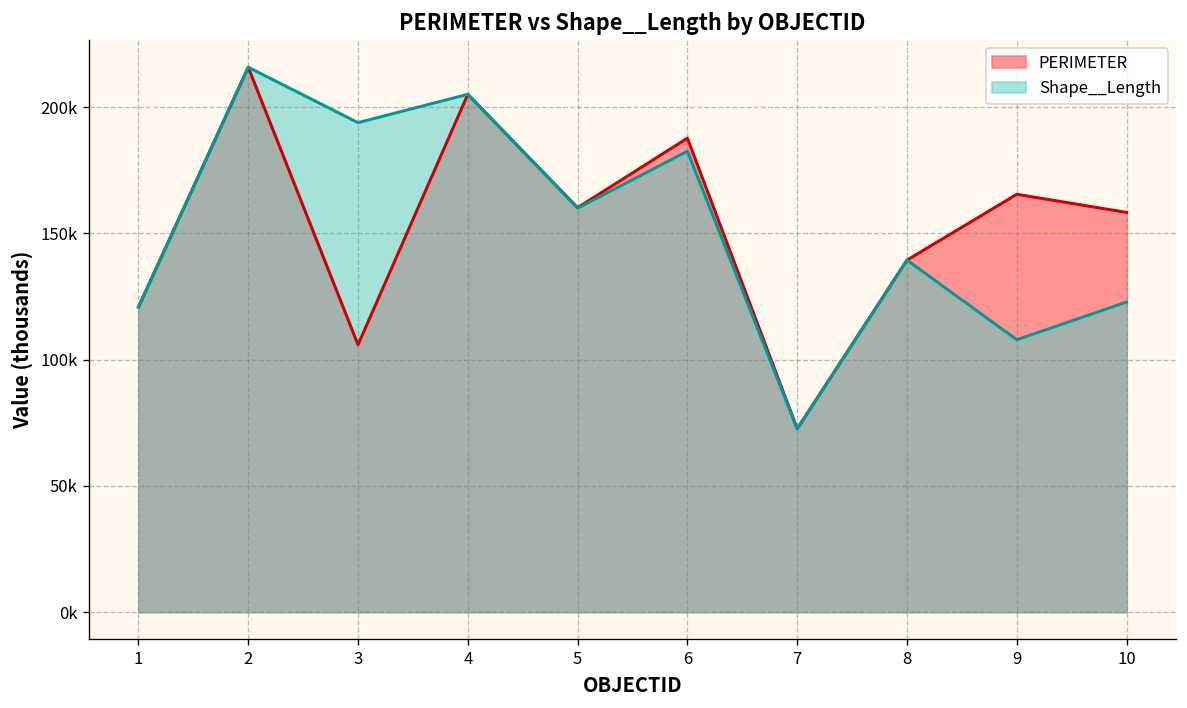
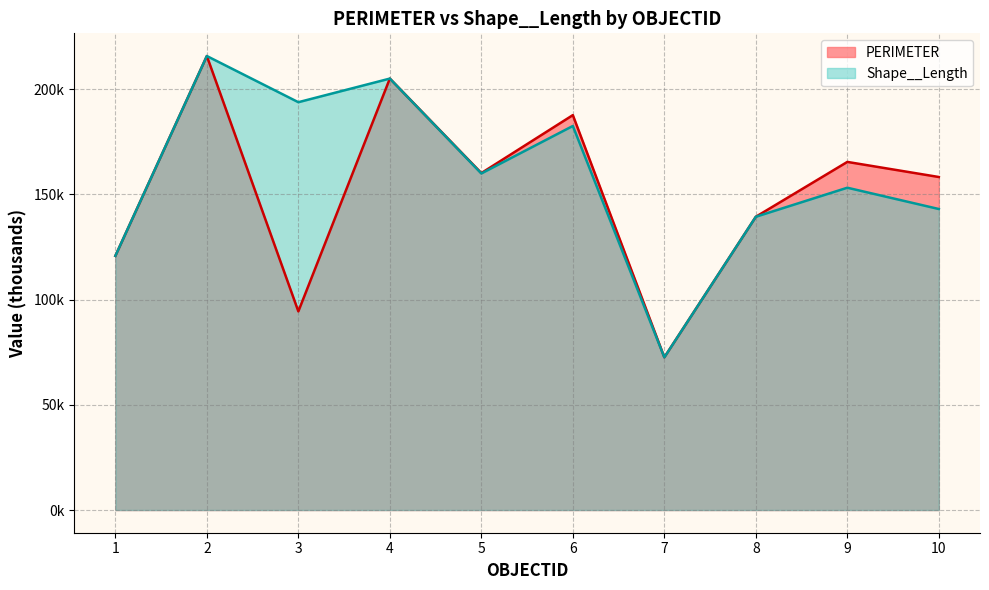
PERIMETER, 3: 106000 -> 94000
Shape__Length, 9: 108000 -> 153000
Shape__Length, 10: 123000 -> 143000
